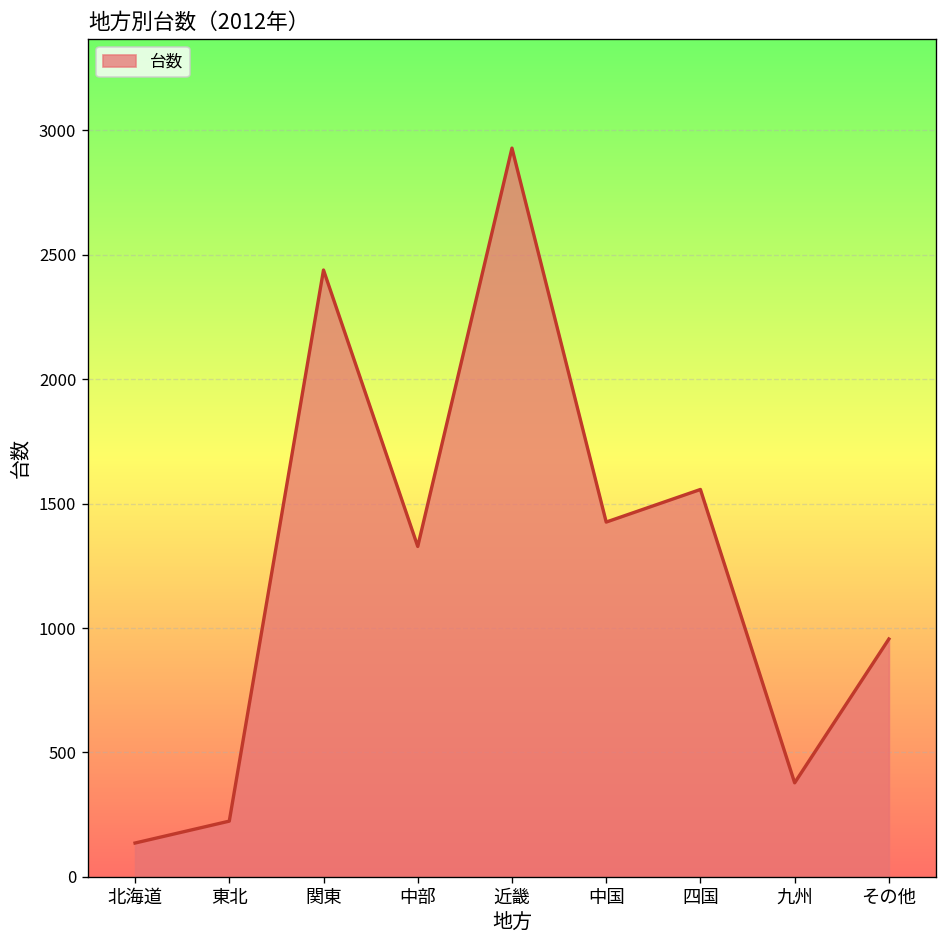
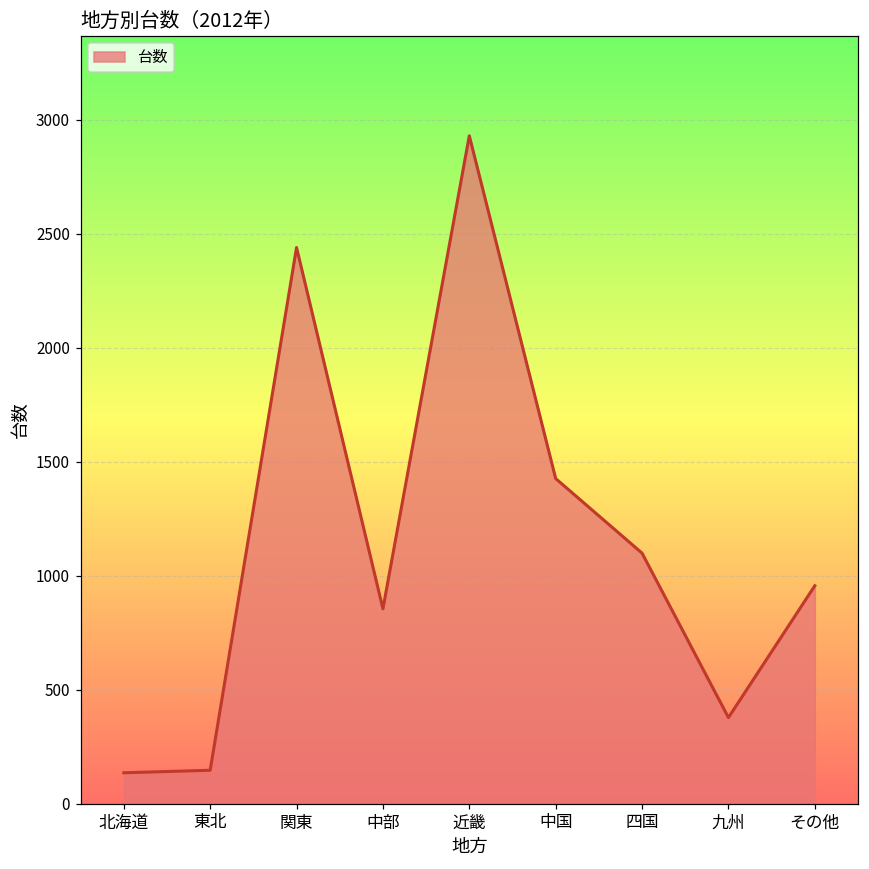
東北: 220 -> 150
中部: 1330 -> 860
四国: 1560 -> 1100
